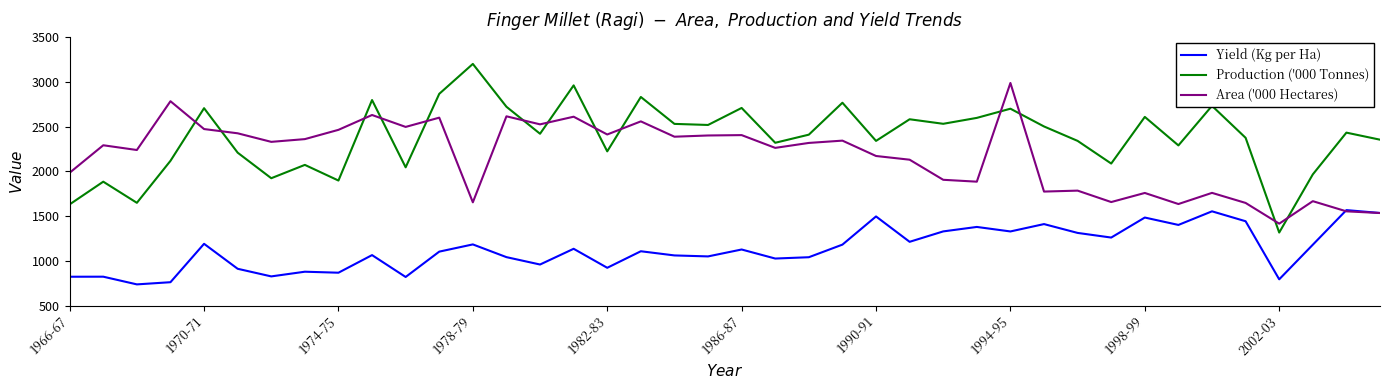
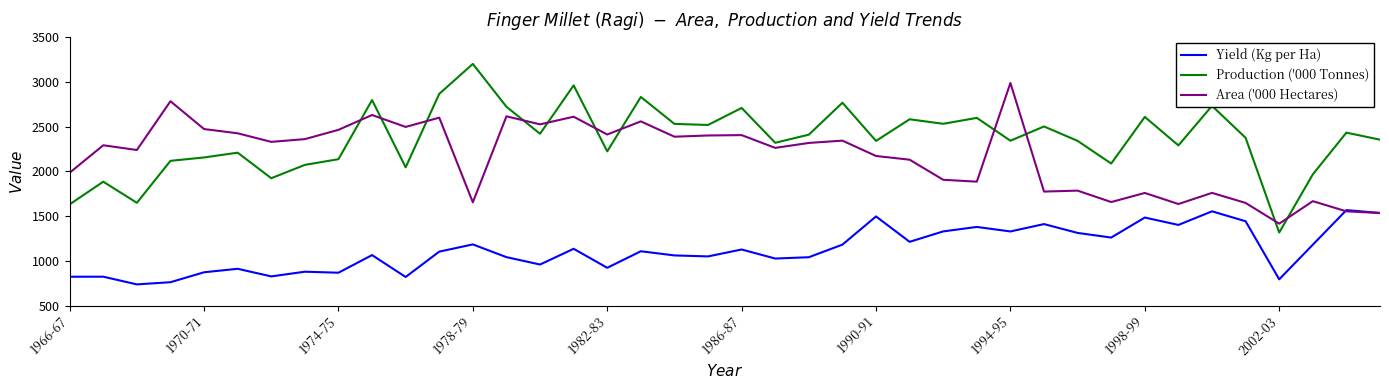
Yield (Kg per Ha), 1970-71: 1200 -> 900
Production ('000 Tonnes), 1970-71: 2700 -> 2200
Production ('000 Tonnes), 1974-75: 1900 -> 2100
Production ('000 Tonnes), 1994-95: 2700 -> 2300
